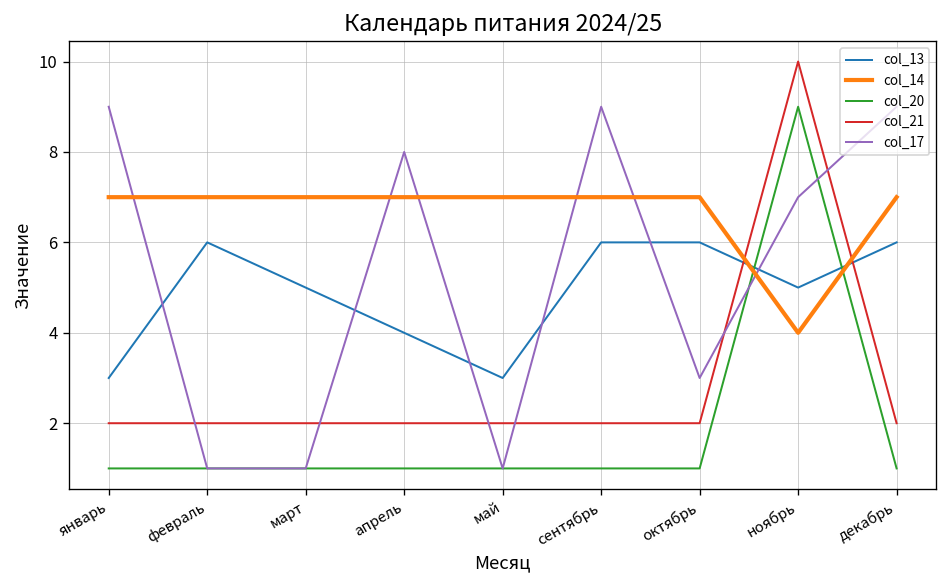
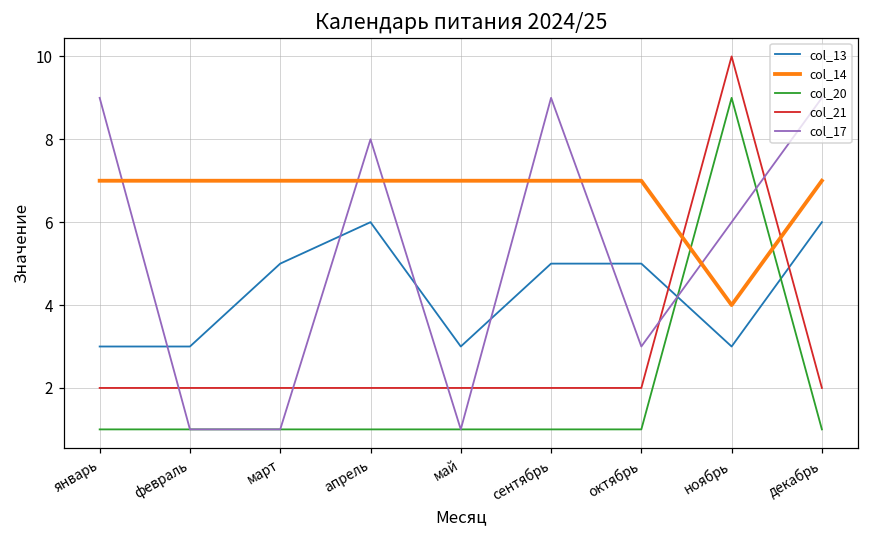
col_13, февраль: 6 -> 3
col_13, апрель: 4 -> 6
col_13, сентябрь: 6 -> 5
col_13, октябрь: 6 -> 5
col_13, ноябрь: 5 -> 3
col_17, ноябрь: 7 -> 6
